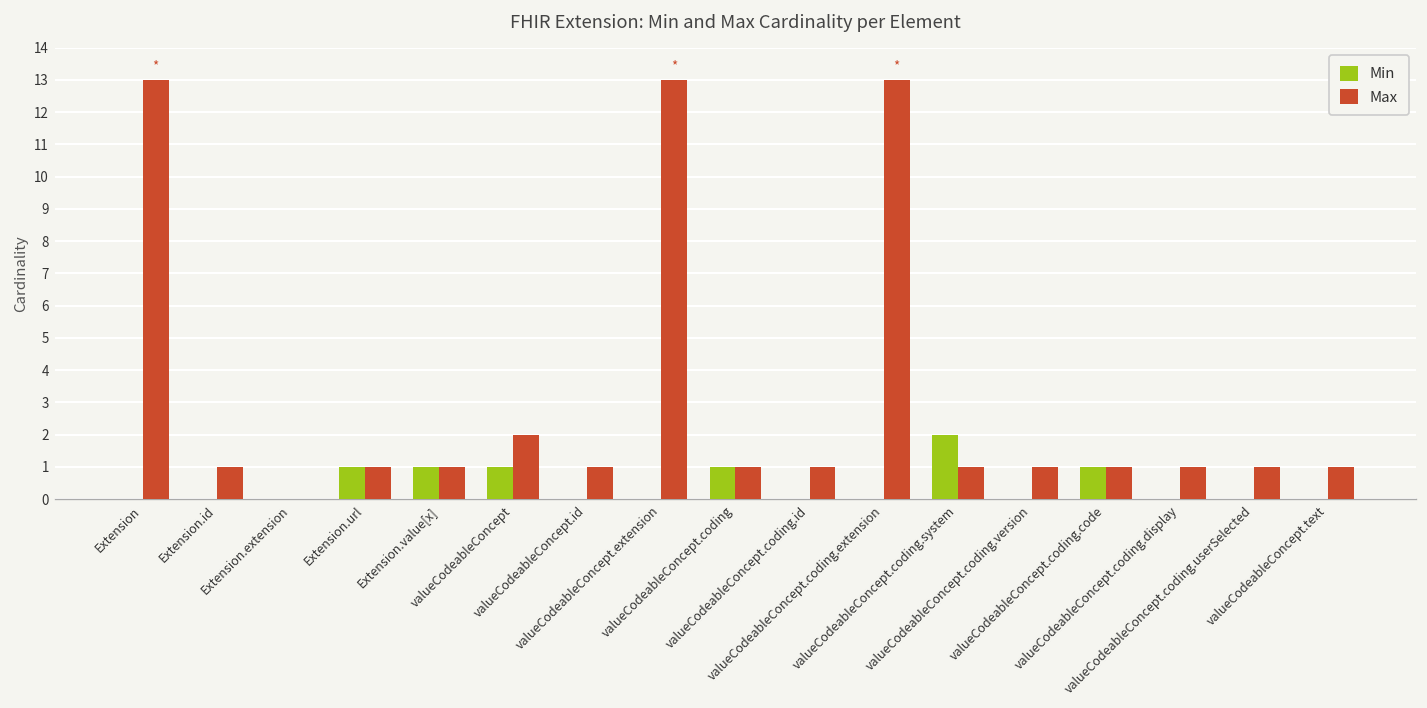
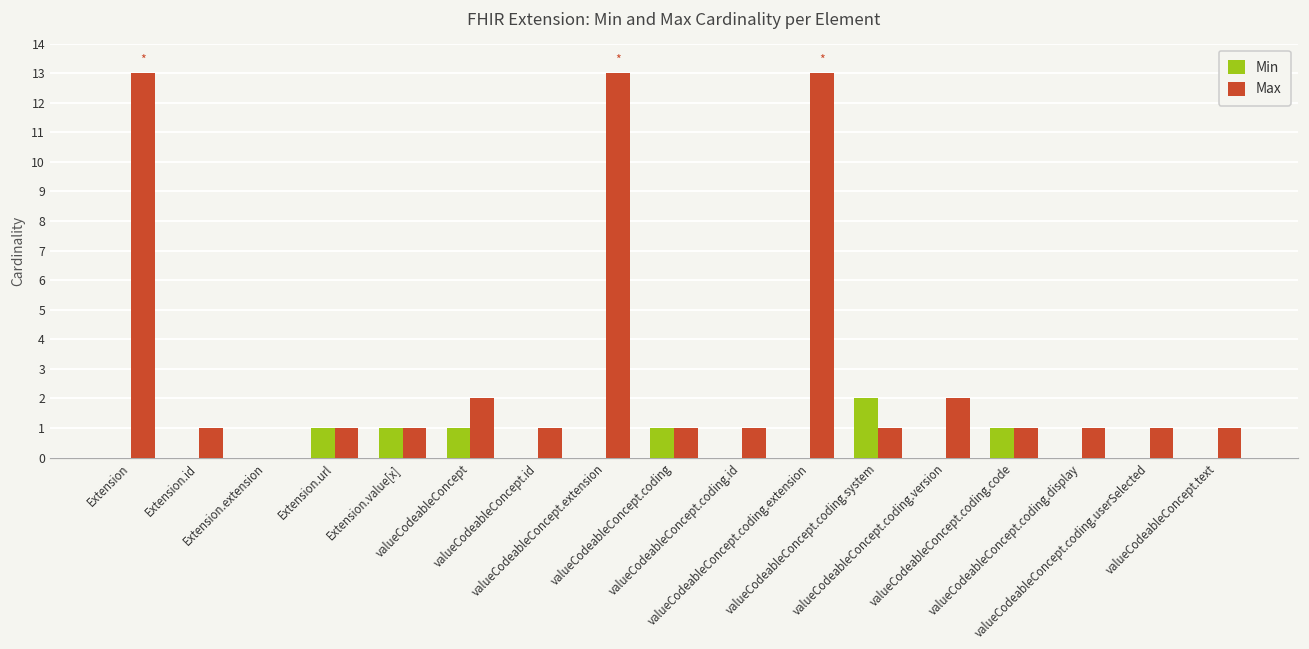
Max, valueCodeableConcept.coding.version: 1 -> 2
